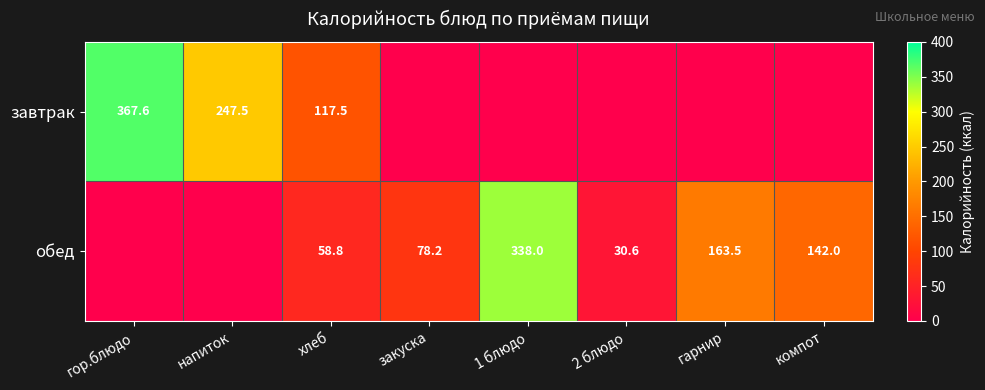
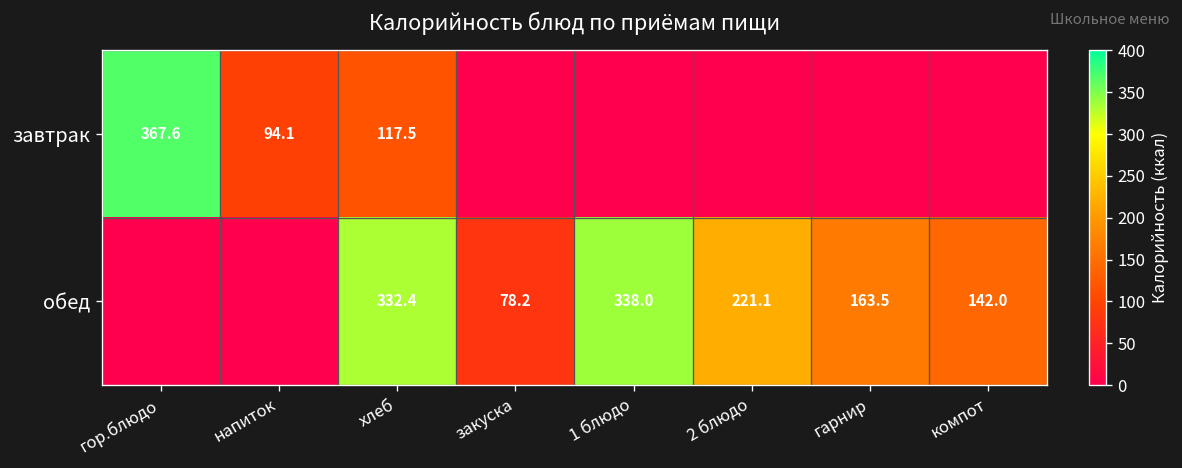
завтрак, напиток: 247.5 -> 94.1
обед, хлеб: 58.8 -> 332.4
обед, 2 блюдо: 30.6 -> 221.1
